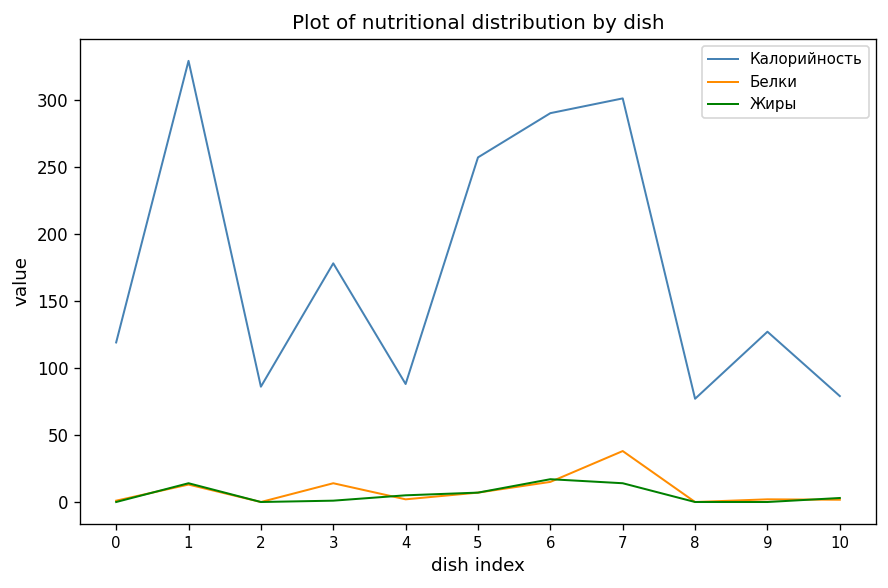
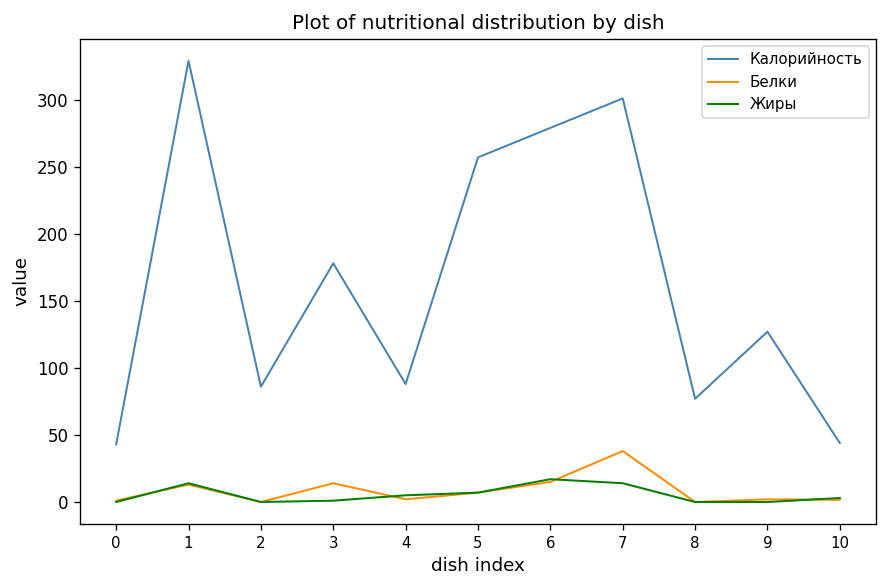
Калорийность, 0: 119 -> 43
Калорийность, 6: 290 -> 279
Калорийность, 10: 79 -> 44
